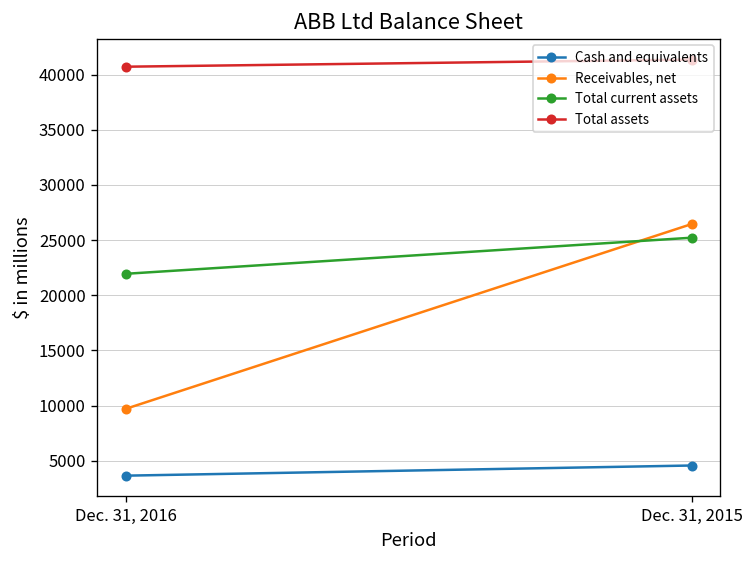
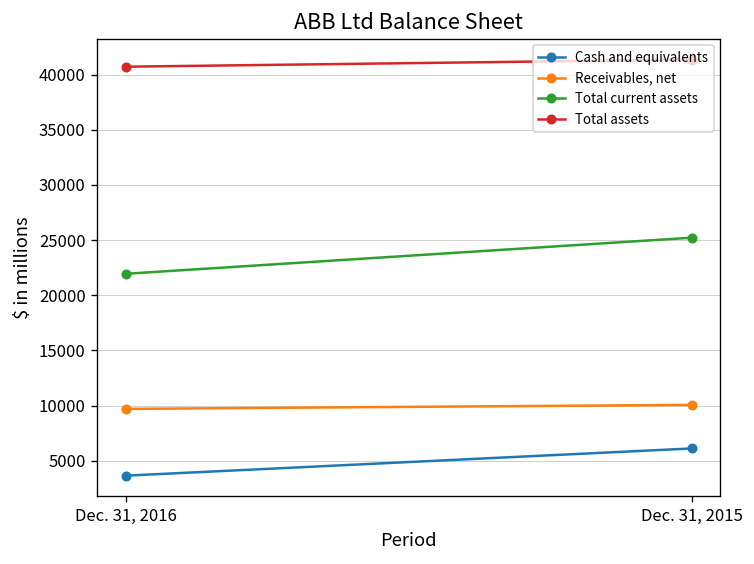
Cash and equivalents, Dec. 31, 2015: 5000 -> 6000
Receivables, net, Dec. 31, 2015: 26000 -> 10000
